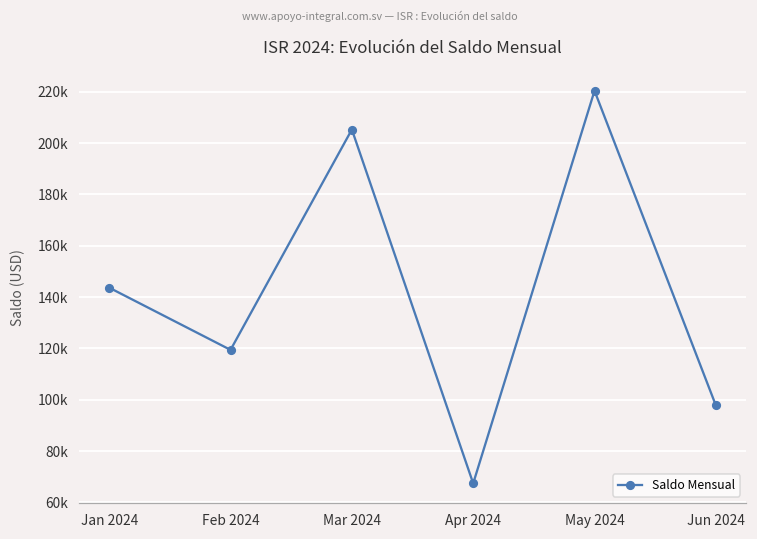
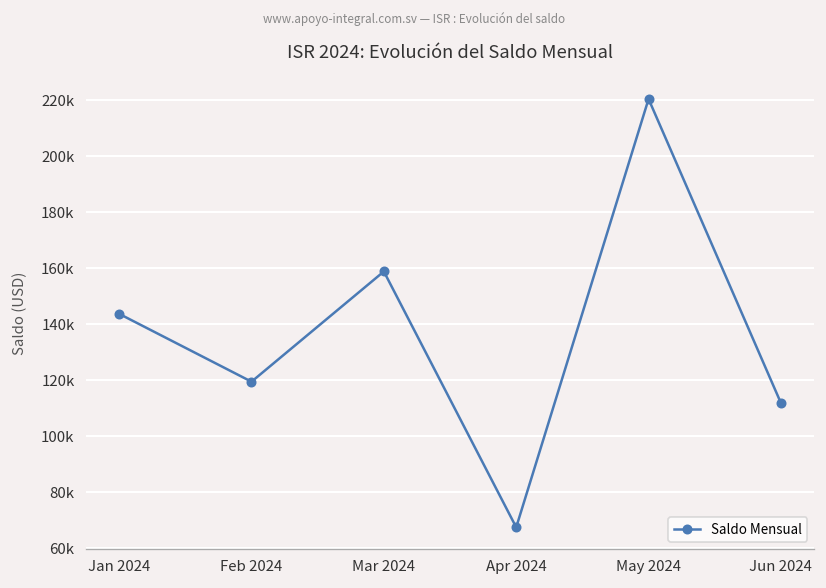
Mar 2024: 205000 -> 159000
Jun 2024: 98000 -> 112000
